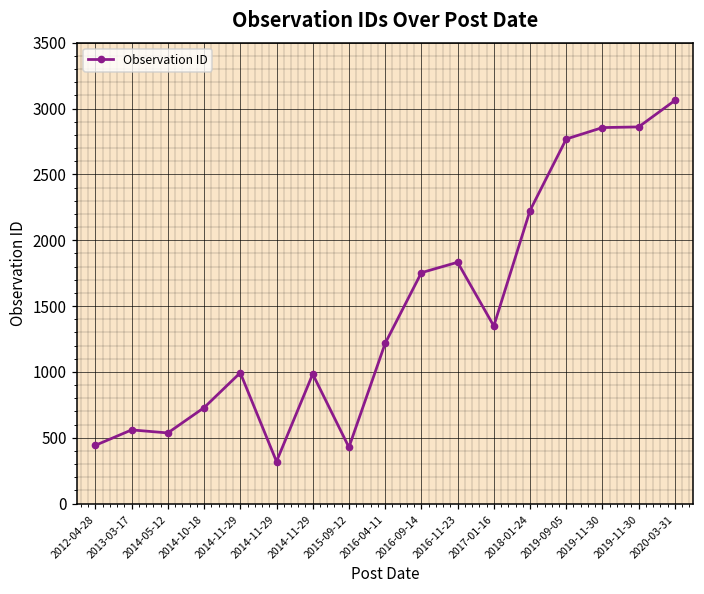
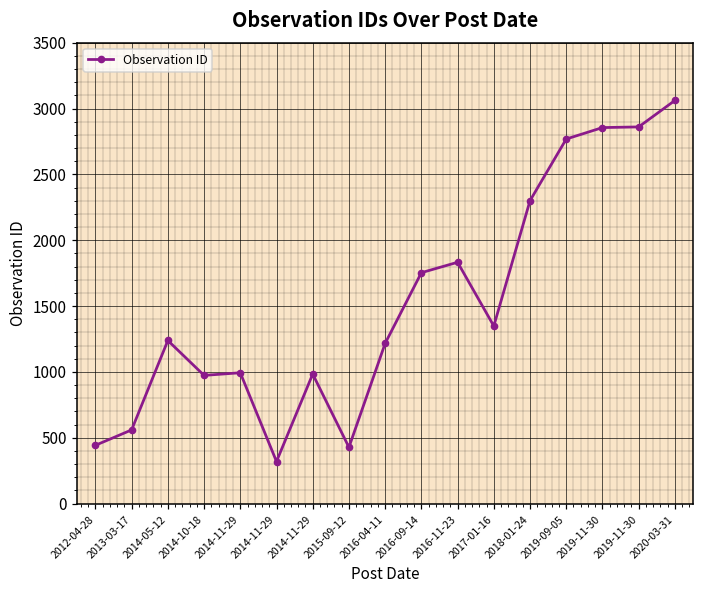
2014-05-12: 540 -> 1240
2014-10-18: 730 -> 970
2018-01-24: 2230 -> 2300
